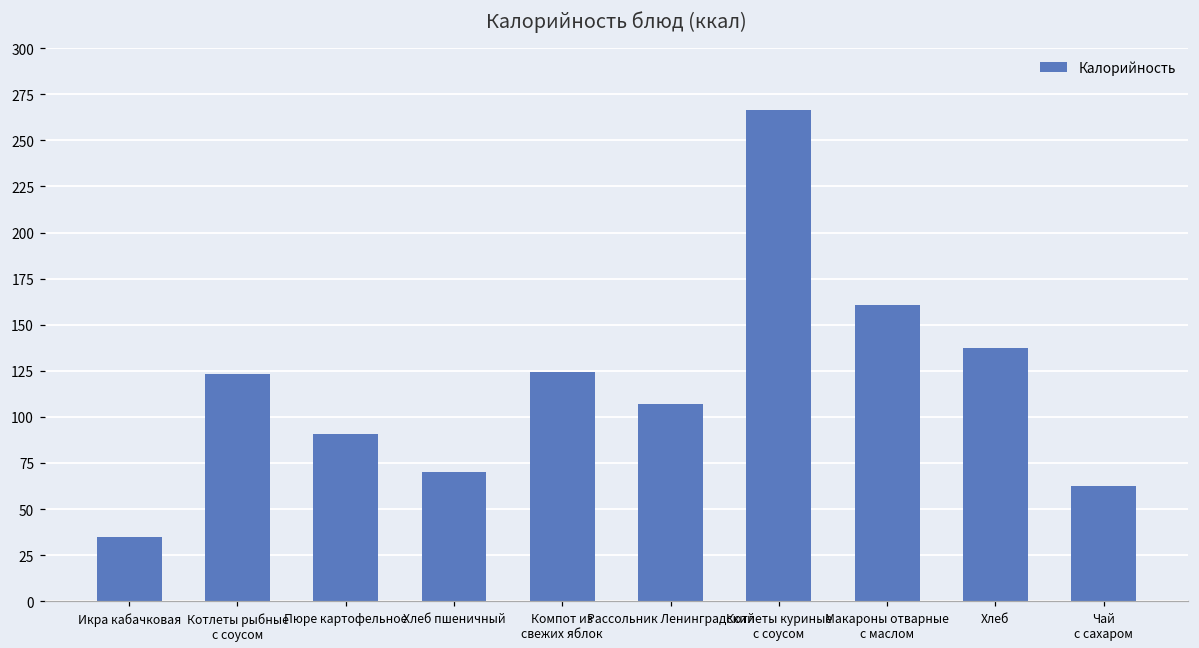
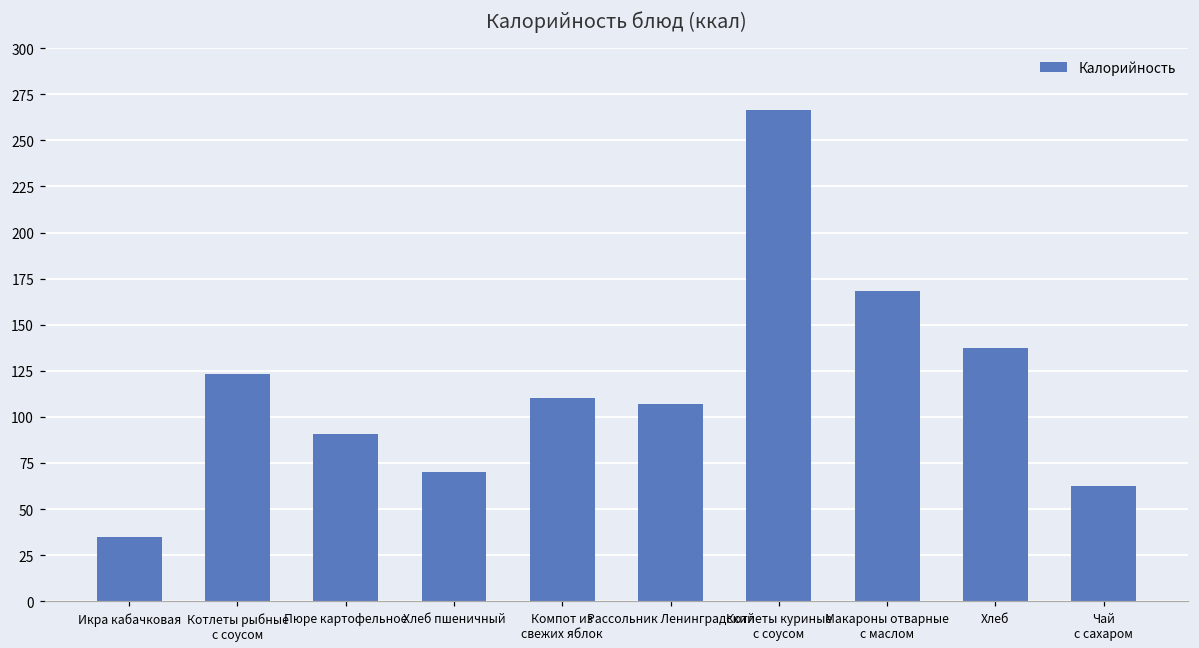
Компот из свежих яблок: 124 -> 110
Макароны отварные с маслом: 161 -> 168
